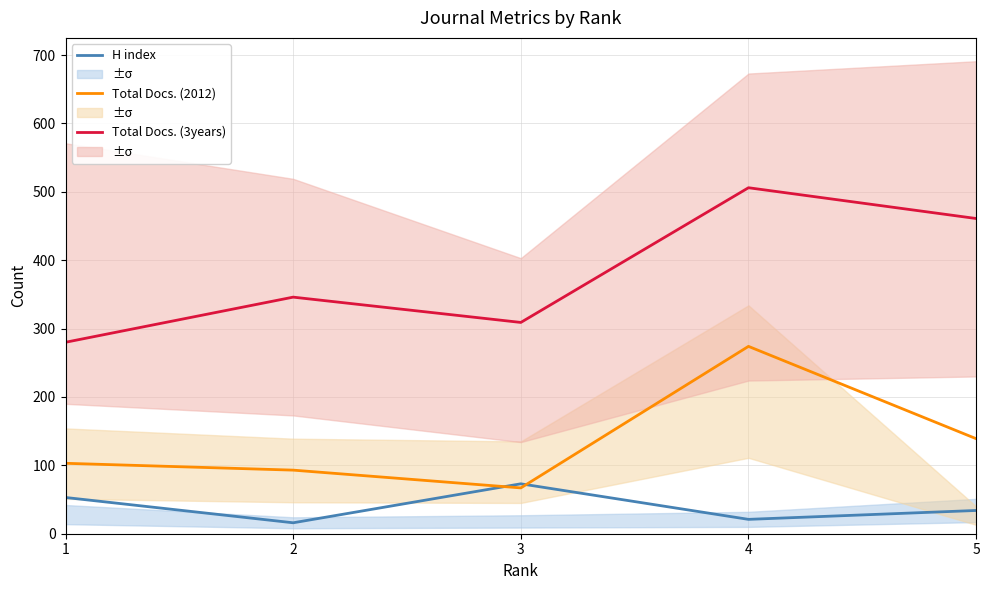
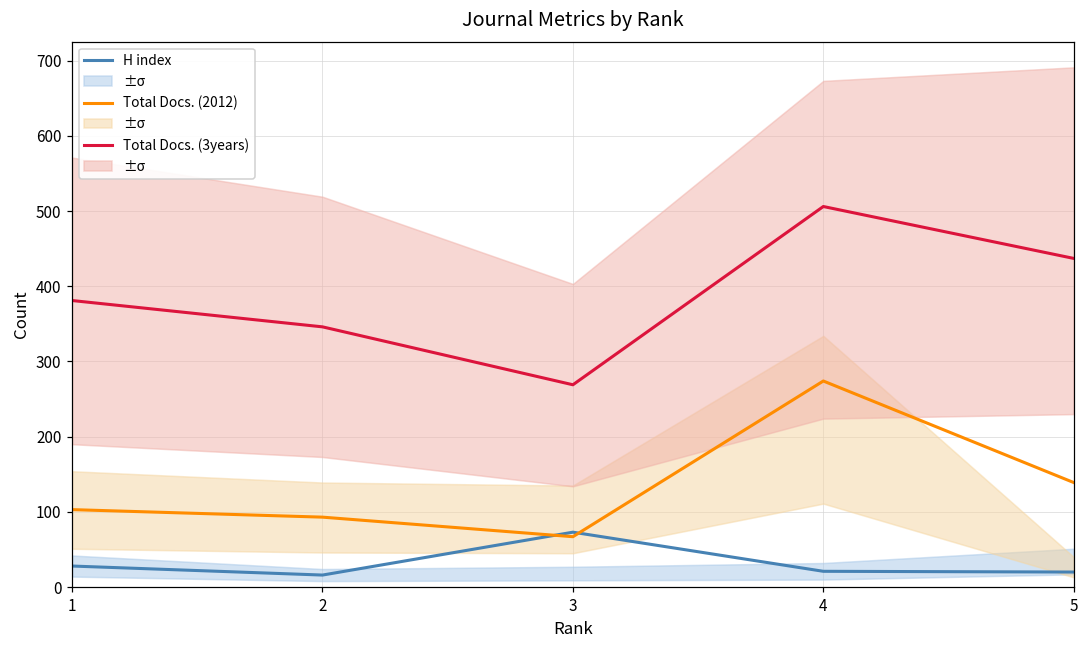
H index, 1: 50 -> 30
Total Docs. (3years), 1: 280 -> 380
Total Docs. (3years), 3: 310 -> 270
H index, 5: 30 -> 20
Total Docs. (3years), 5: 460 -> 440
